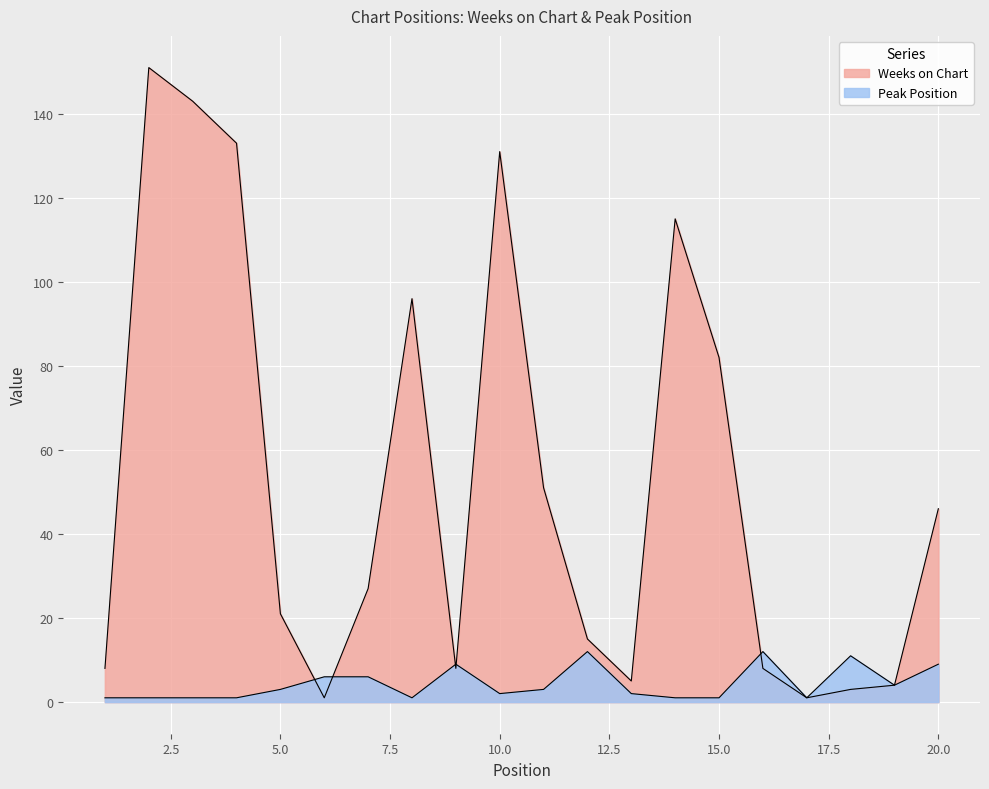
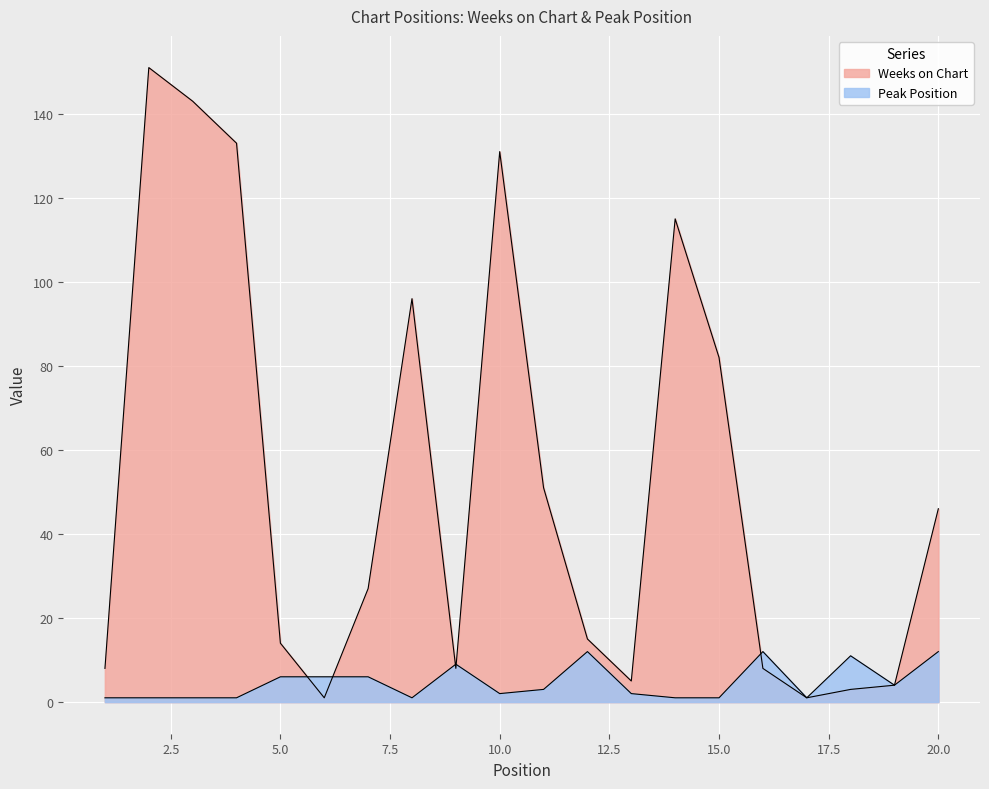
Weeks on Chart, 5.0: 21 -> 14
Peak Position, 5.0: 3 -> 6
Peak Position, 20.0: 9 -> 12
